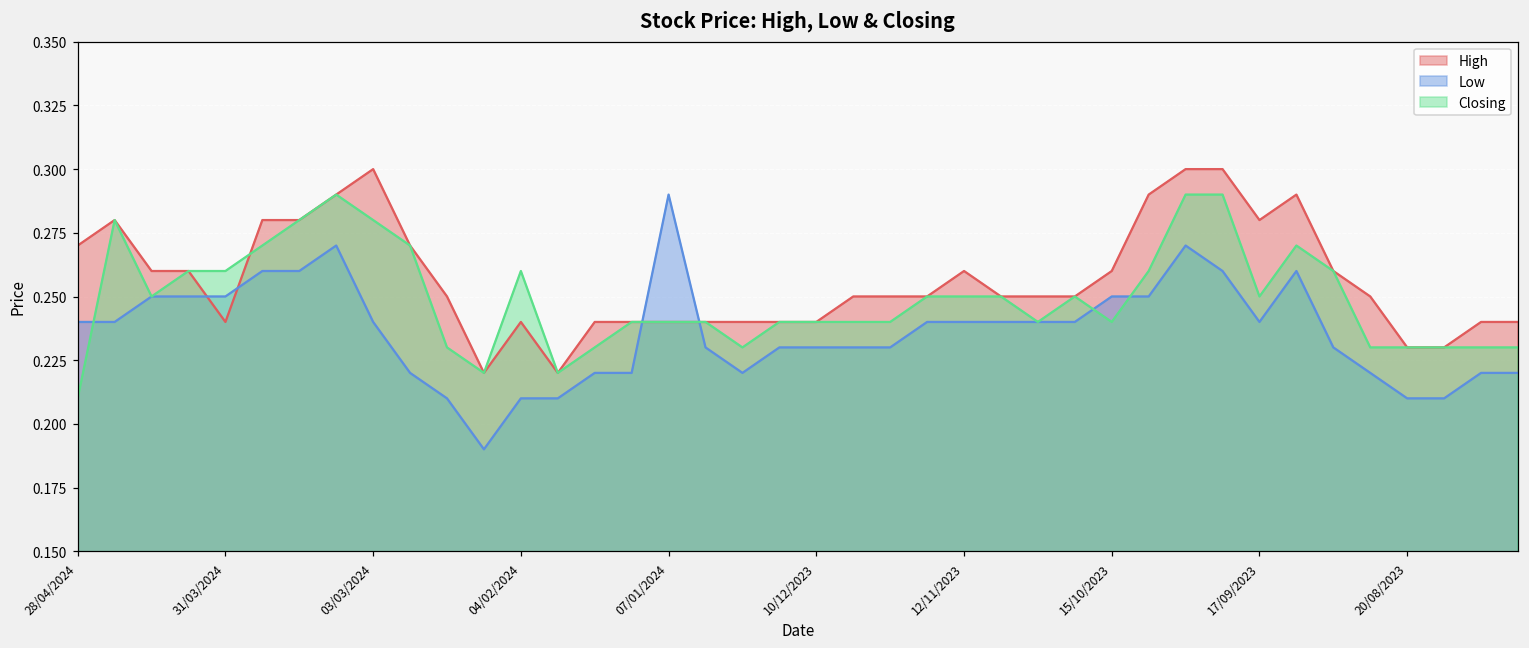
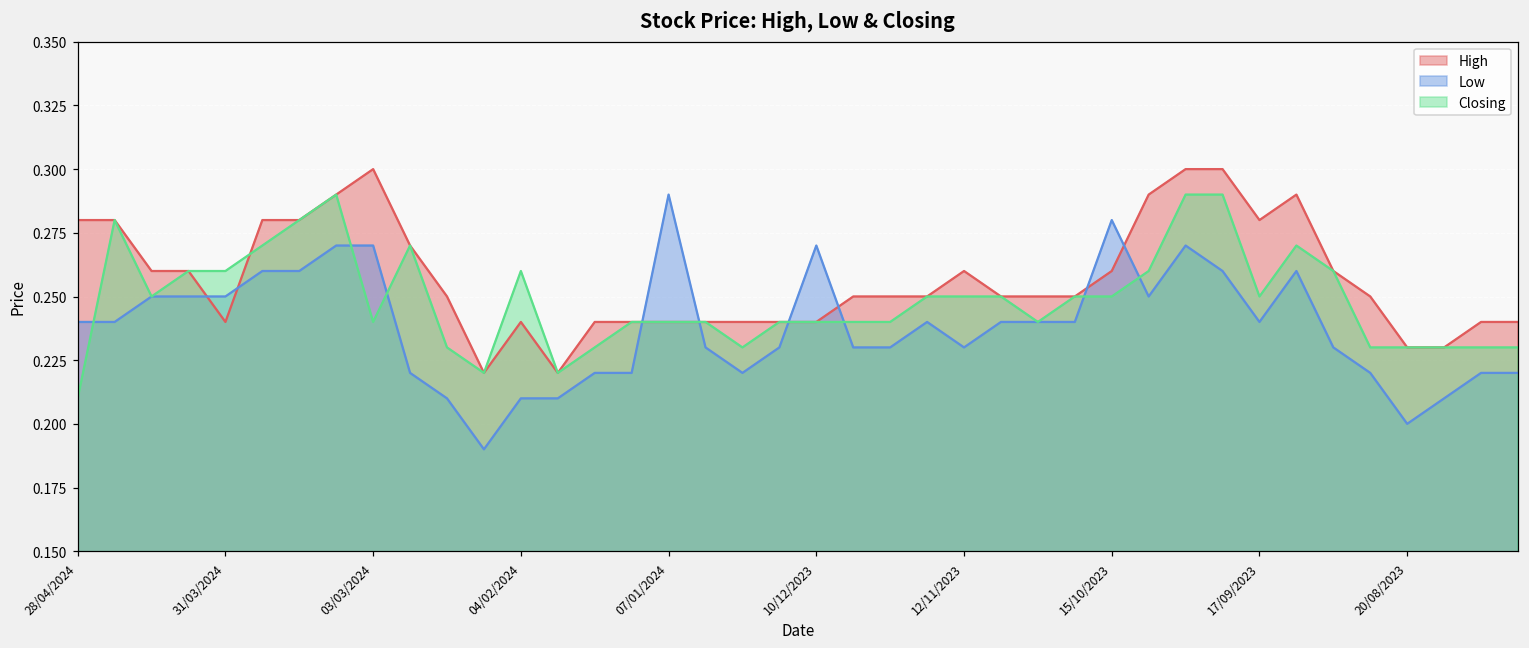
High, 28/04/2024: 0.27 -> 0.28
Low, 03/03/2024: 0.24 -> 0.27
Closing, 03/03/2024: 0.28 -> 0.24
Low, 10/12/2023: 0.23 -> 0.27
Low, 12/11/2023: 0.24 -> 0.23
Low, 15/10/2023: 0.25 -> 0.28
Closing, 15/10/2023: 0.24 -> 0.25
Low, 20/08/2023: 0.21 -> 0.20
